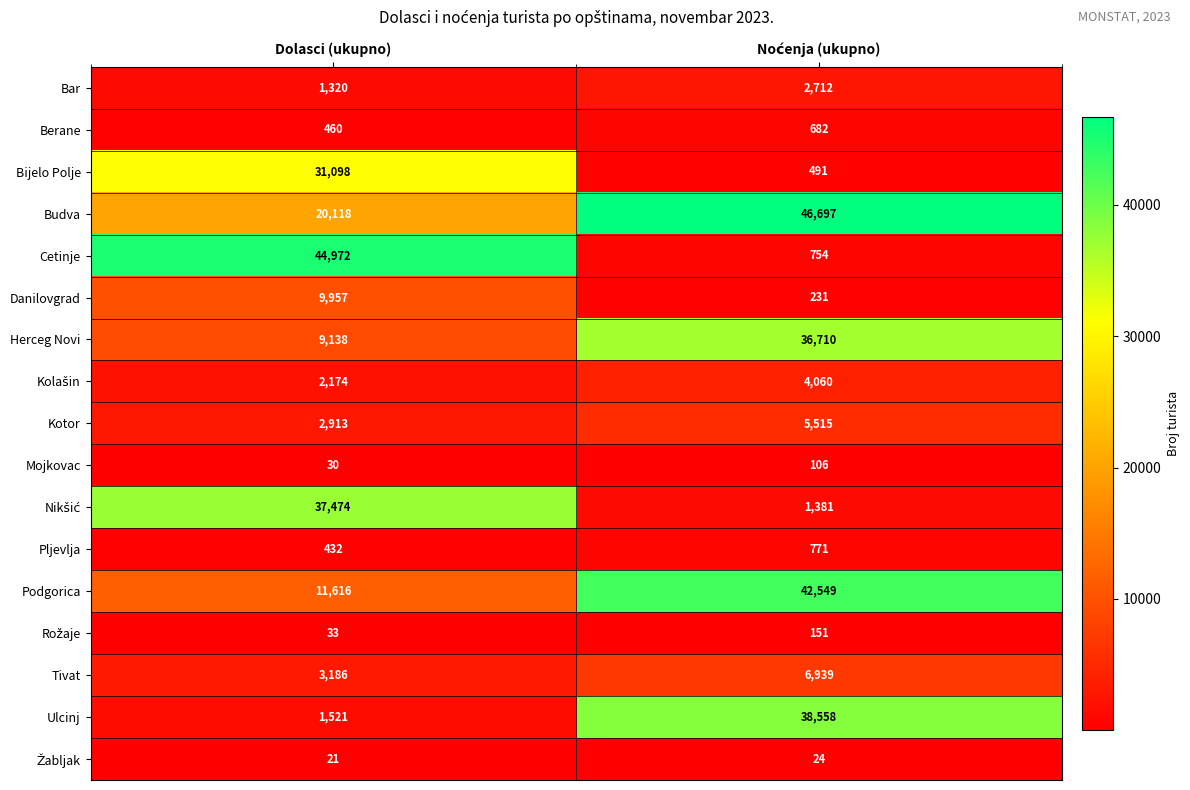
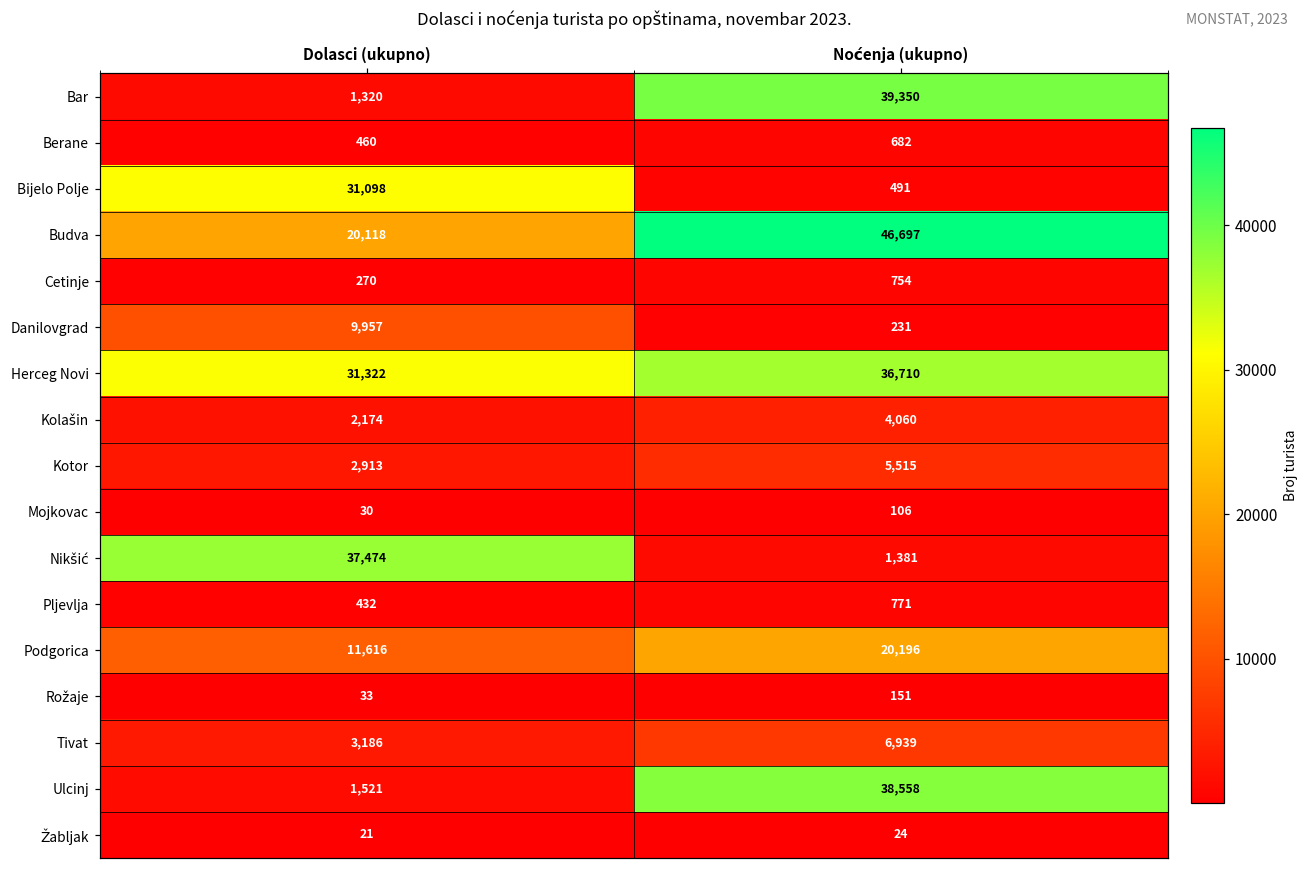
Bar, Noćenja (ukupno): 2,712 -> 39,350
Cetinje, Dolasci (ukupno): 44,972 -> 270
Herceg Novi, Dolasci (ukupno): 9,138 -> 31,322
Podgorica, Noćenja (ukupno): 42,549 -> 20,196
